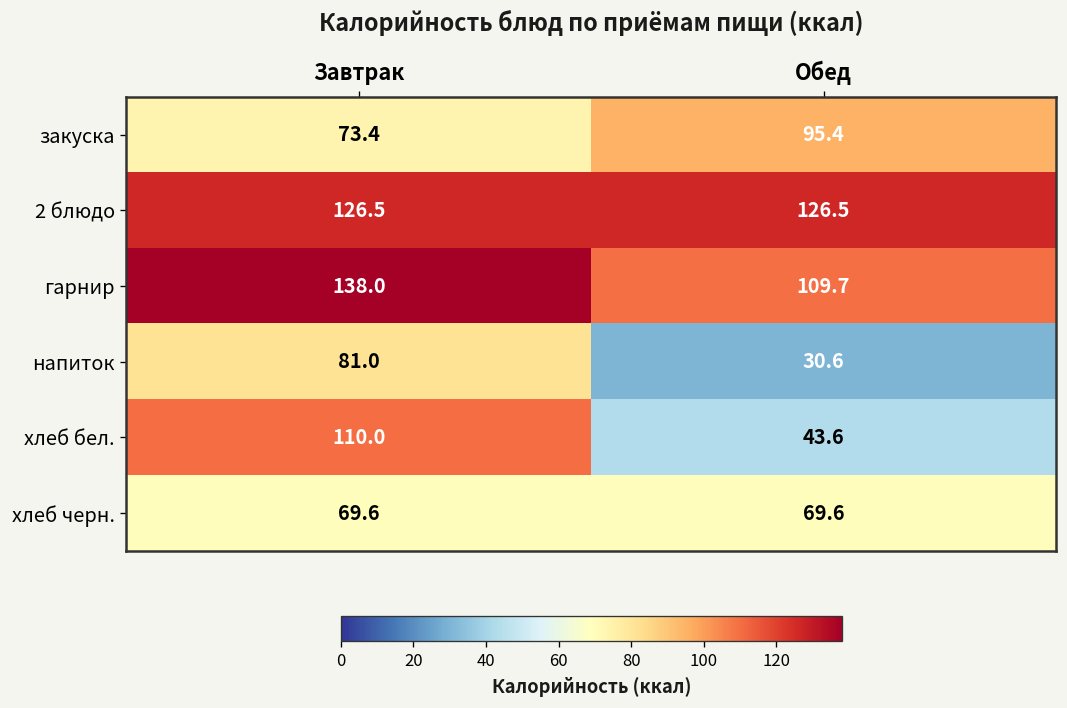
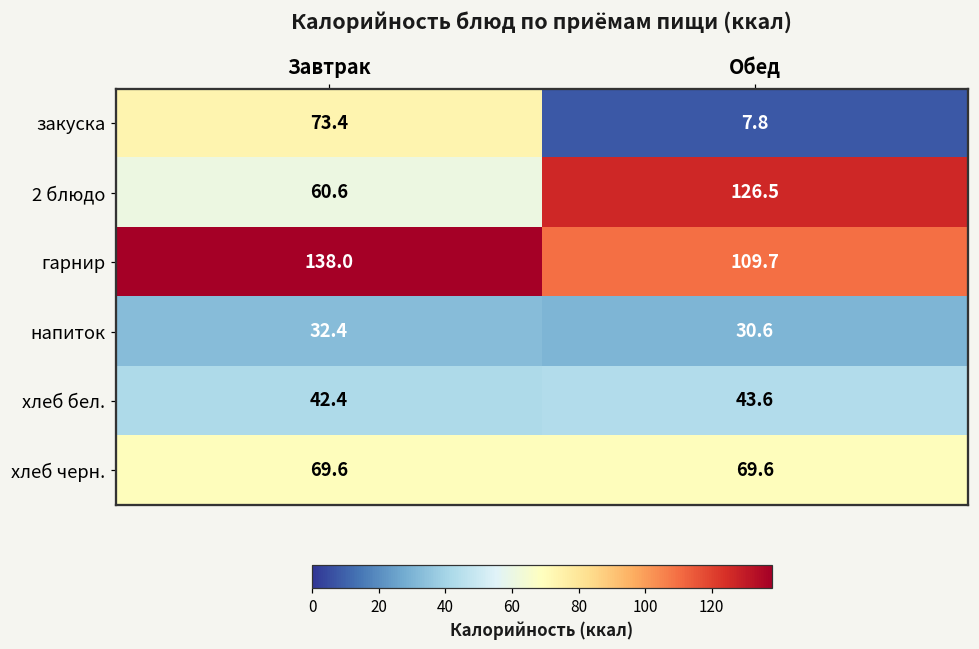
закуска, Обед: 95.4 -> 7.8
2 блюдо, Завтрак: 126.5 -> 60.6
напиток, Завтрак: 81.0 -> 32.4
хлеб бел., Завтрак: 110.0 -> 42.4
